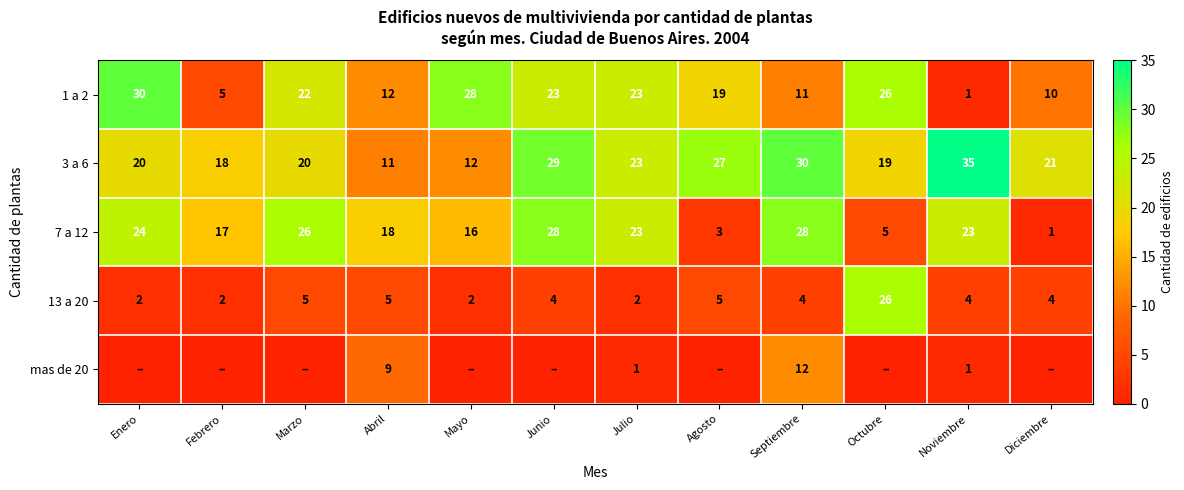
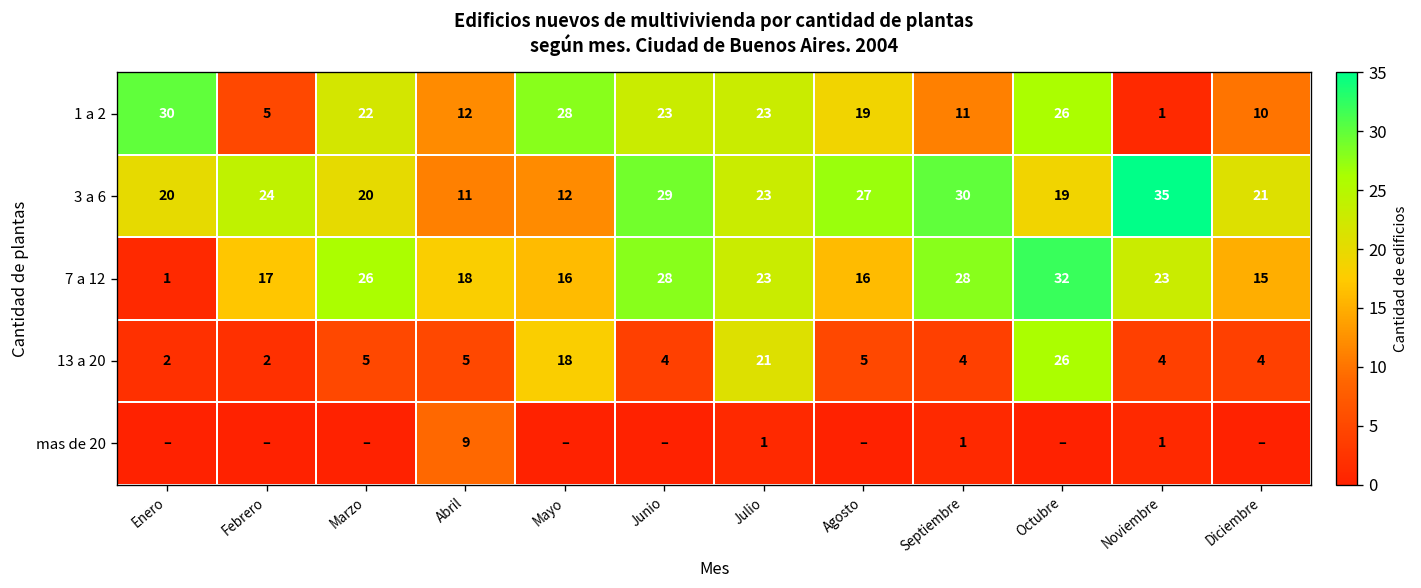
3 a 6, Febrero: 18 -> 24
7 a 12, Enero: 24 -> 1
7 a 12, Agosto: 3 -> 16
7 a 12, Octubre: 5 -> 32
7 a 12, Diciembre: 1 -> 15
13 a 20, Mayo: 2 -> 18
13 a 20, Julio: 2 -> 21
mas de 20, Septiembre: 12 -> 1
